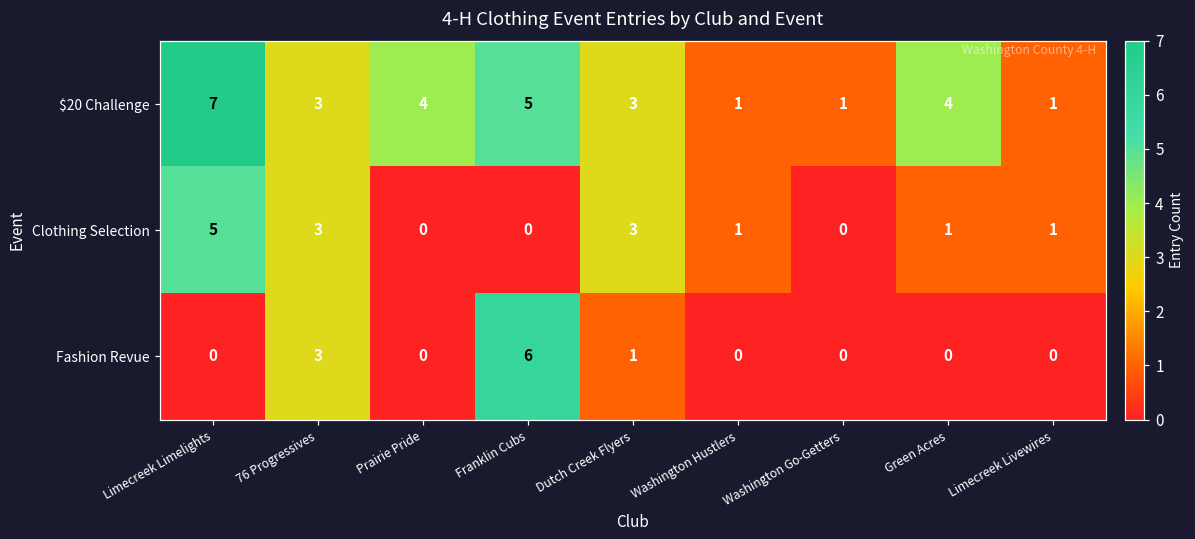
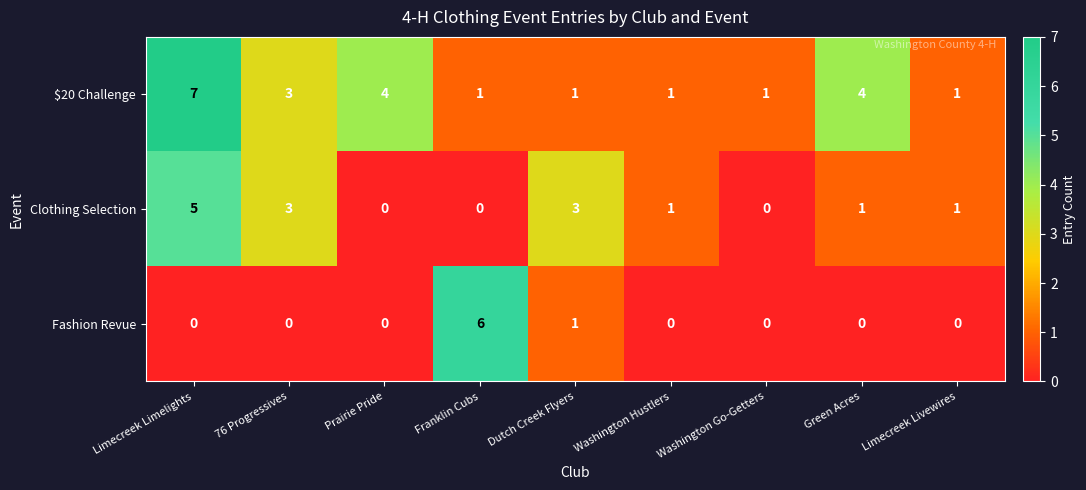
$20 Challenge, Franklin Cubs: 5 -> 1
$20 Challenge, Dutch Creek Flyers: 3 -> 1
Fashion Revue, 76 Progressives: 3 -> 0
